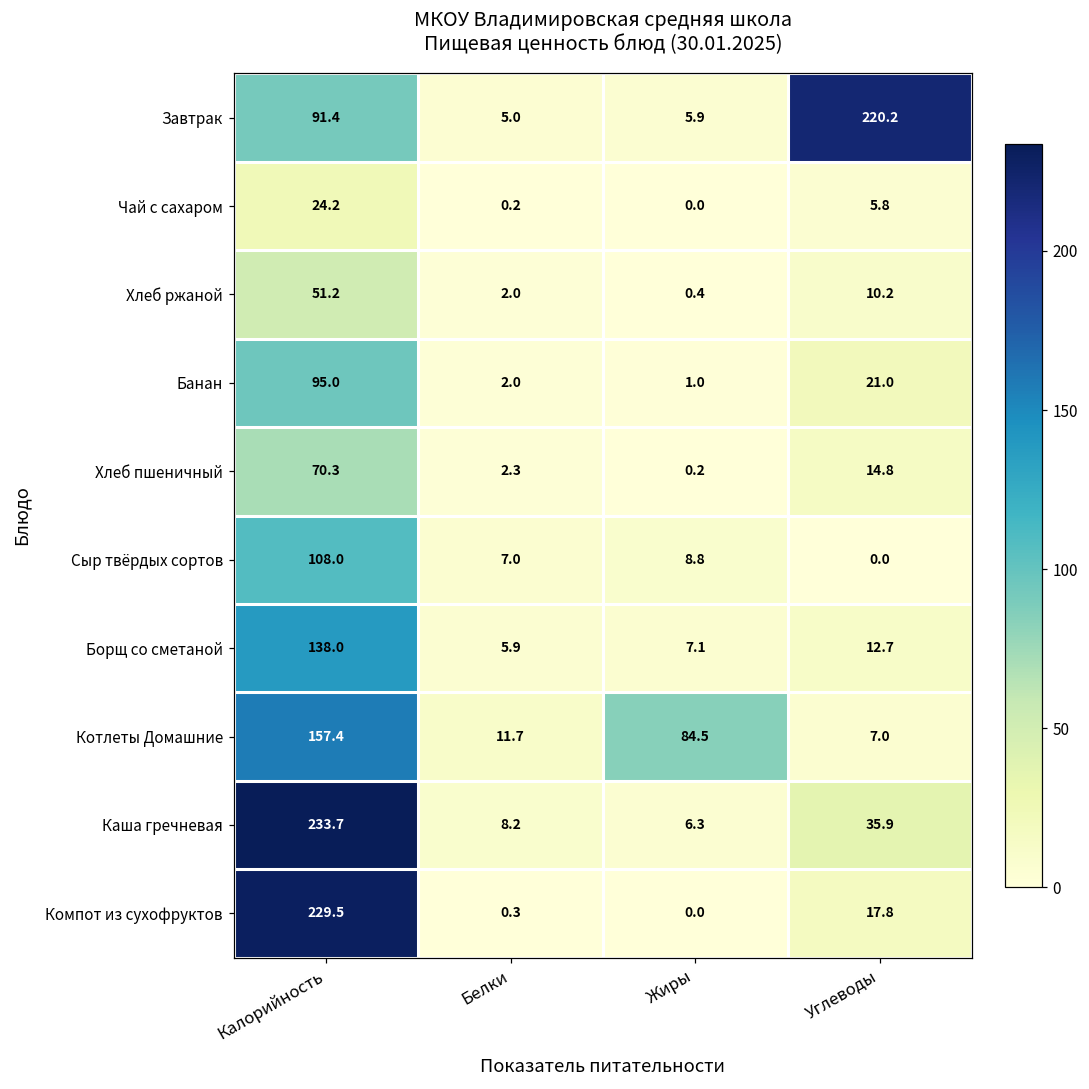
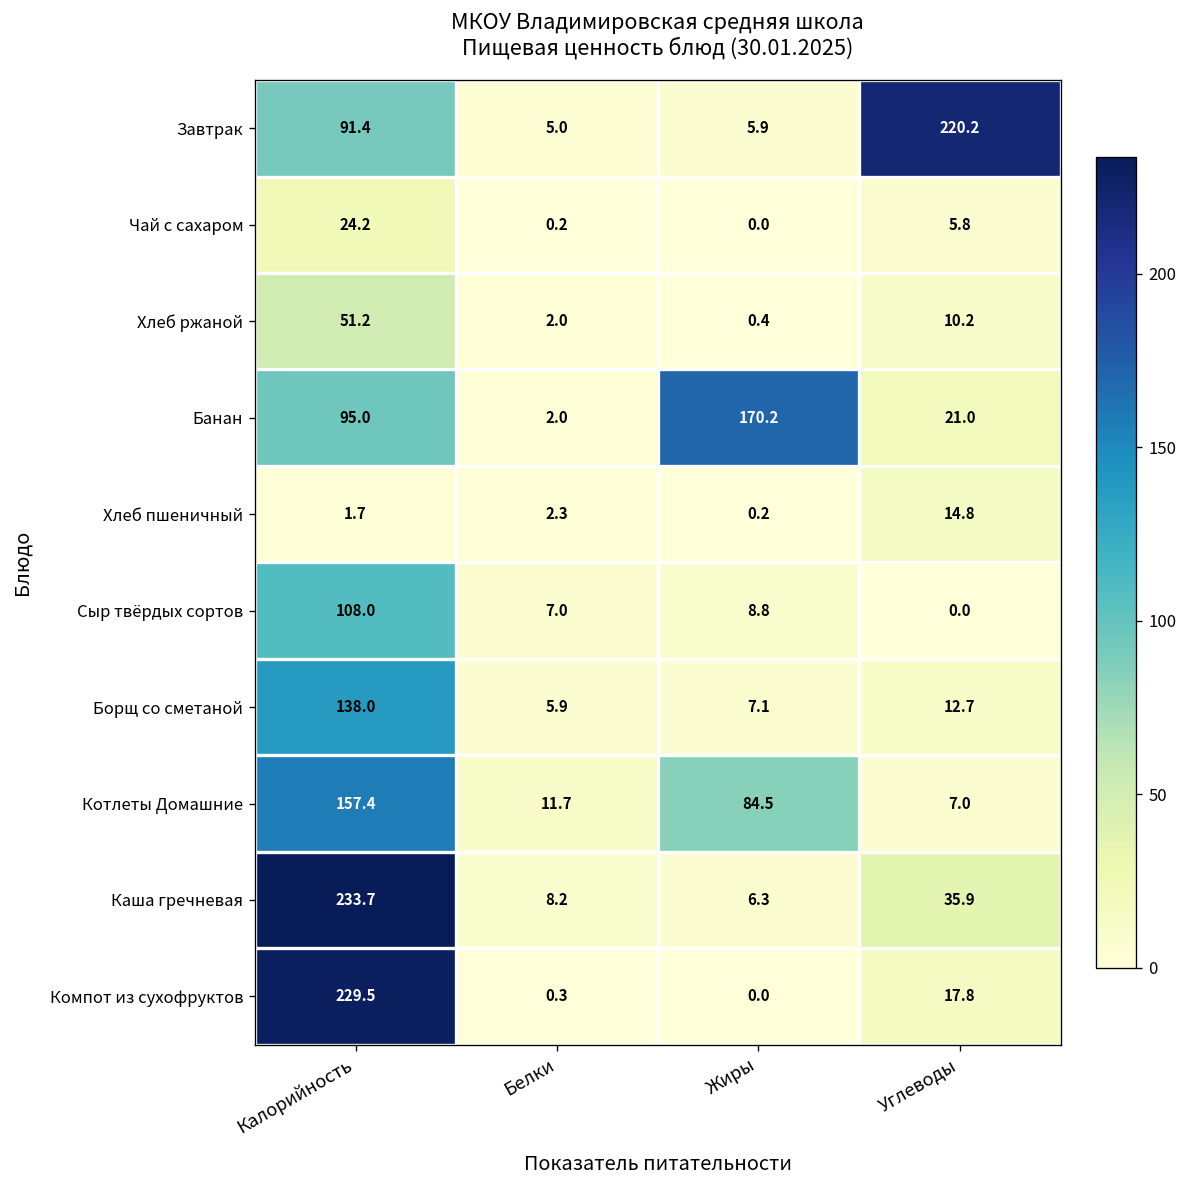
Банан, Жиры: 1.0 -> 170.2
Хлеб пшеничный, Калорийность: 70.3 -> 1.7
